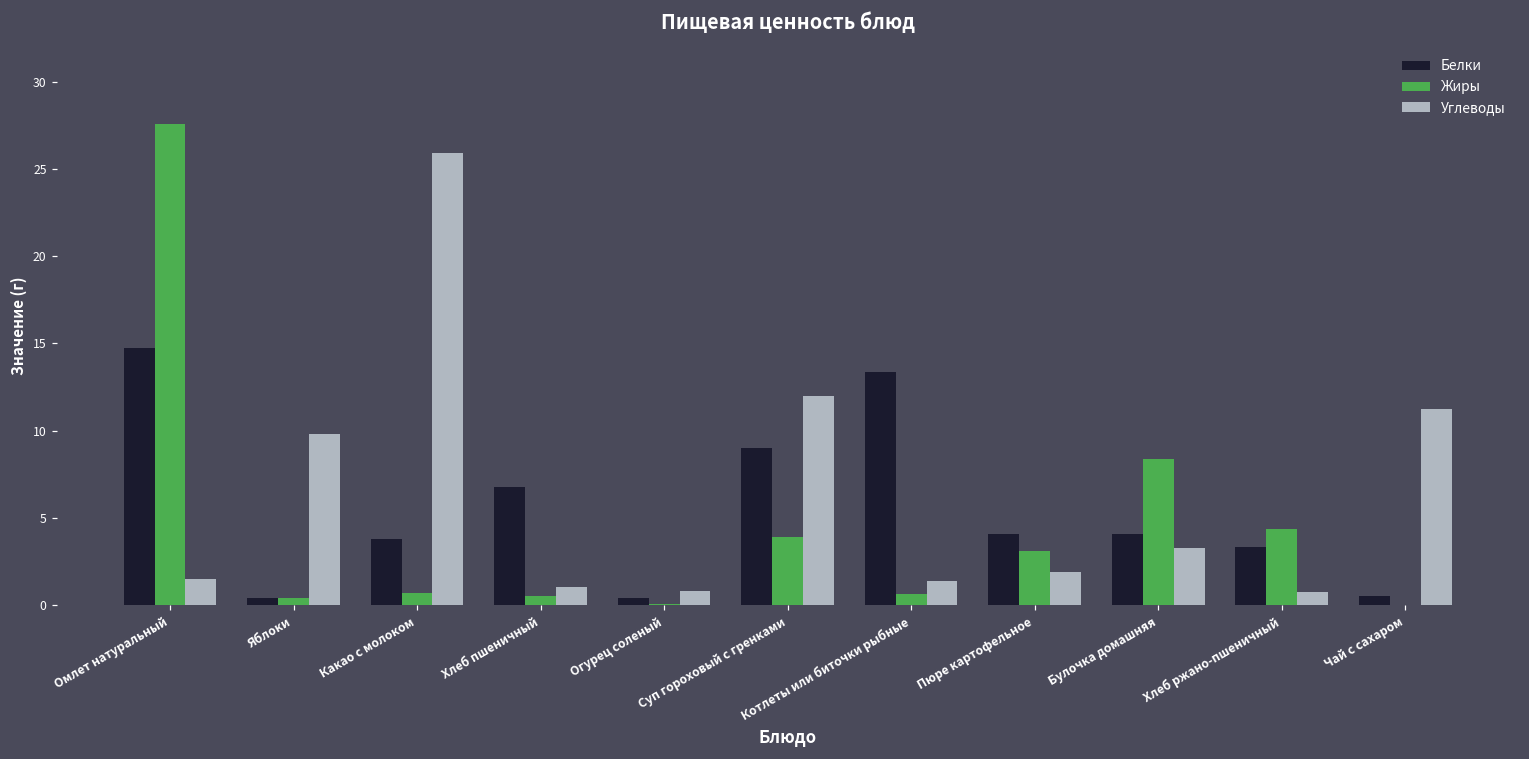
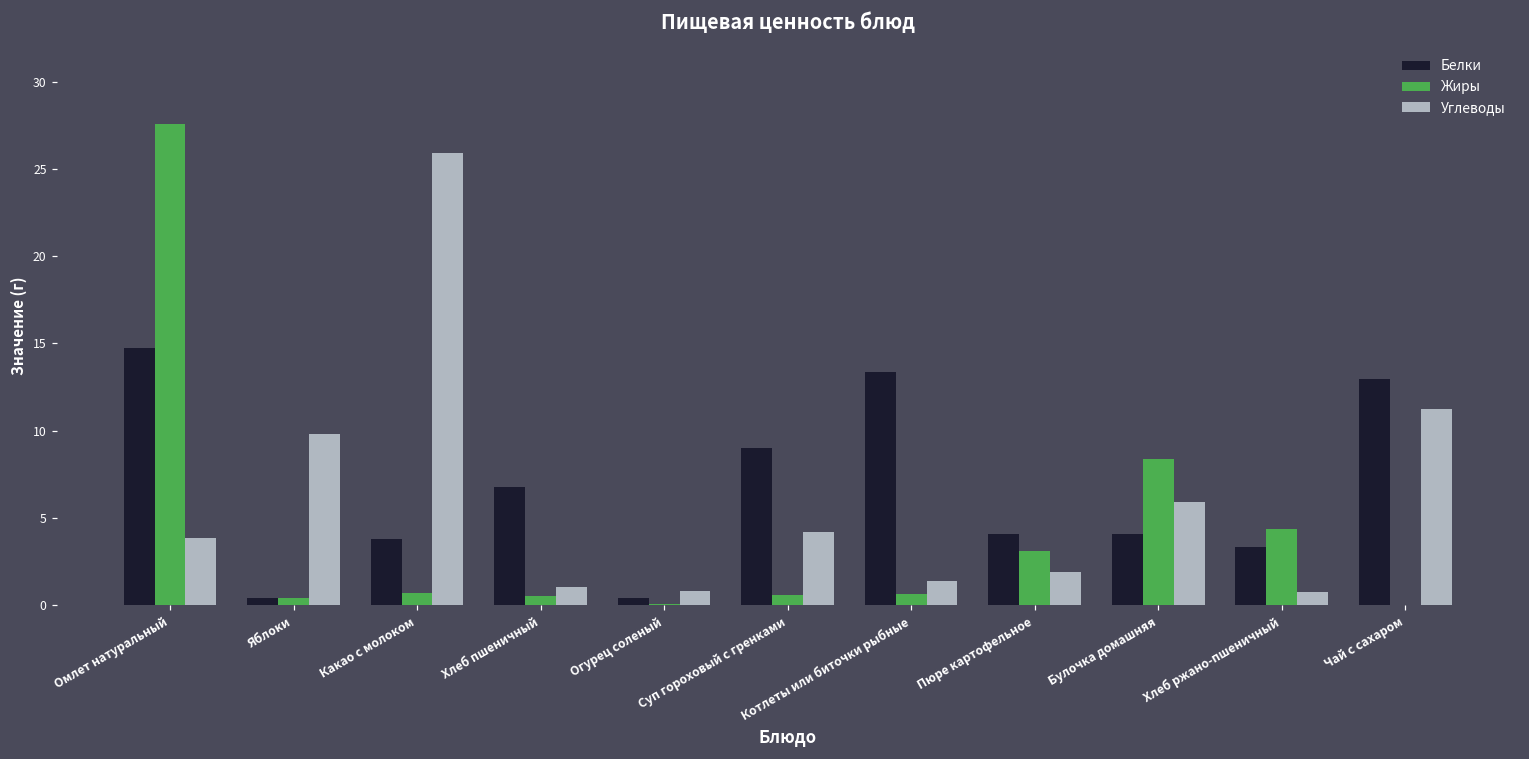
Углеводы, Омлет натуральный: 1.5 -> 3.8
Жиры, Суп гороховый с гренками: 3.9 -> 0.6
Углеводы, Суп гороховый с гренками: 12.0 -> 4.2
Углеводы, Булочка домашняя: 3.3 -> 5.9
Белки, Чай с сахаром: 0.5 -> 13.0
